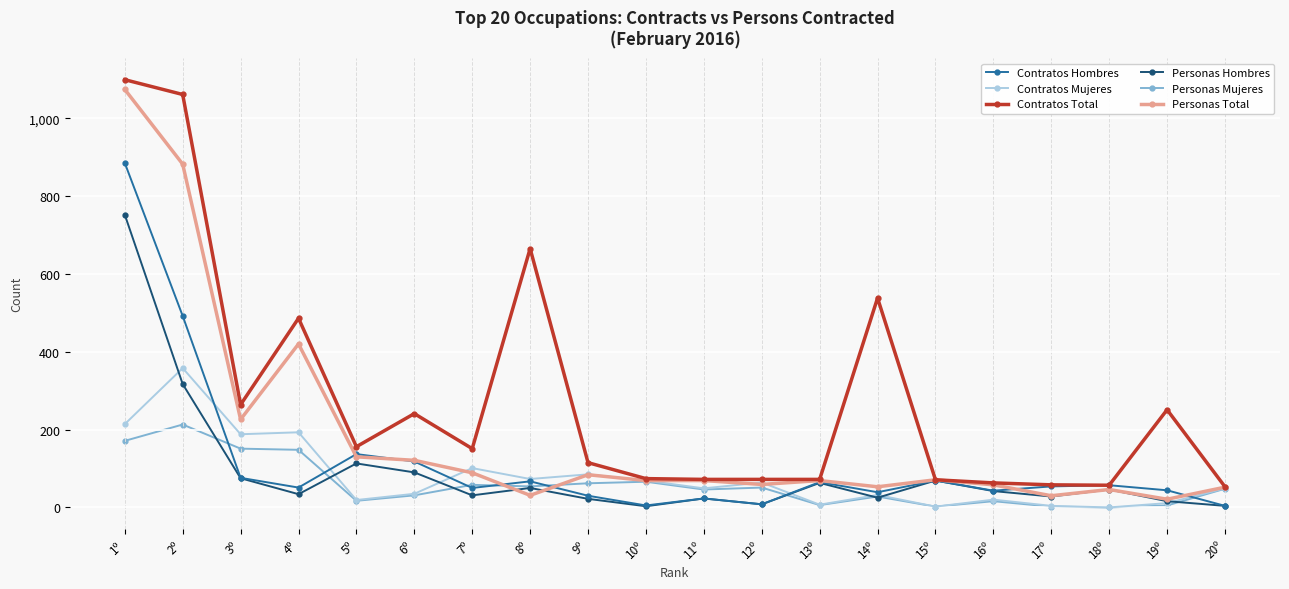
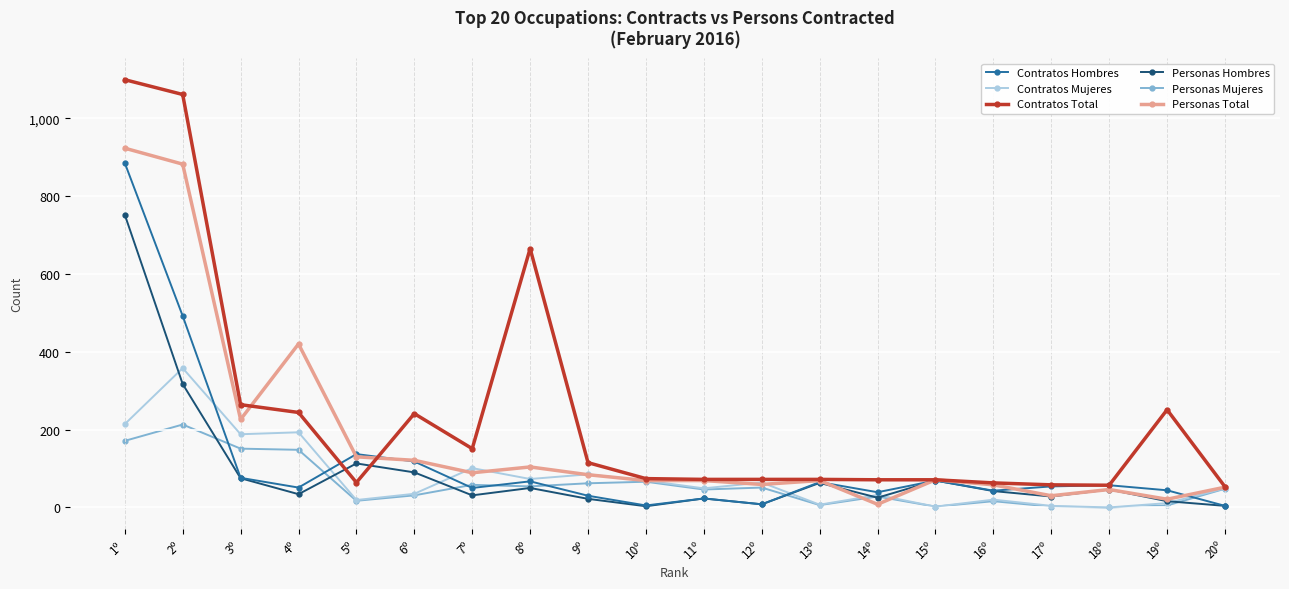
Personas Total, 1º: 1,070 -> 920
Contratos Total, 4º: 490 -> 240
Contratos Total, 5º: 160 -> 60
Personas Total, 8º: 30 -> 100
Contratos Total, 14º: 540 -> 70
Personas Total, 14º: 50 -> 10
